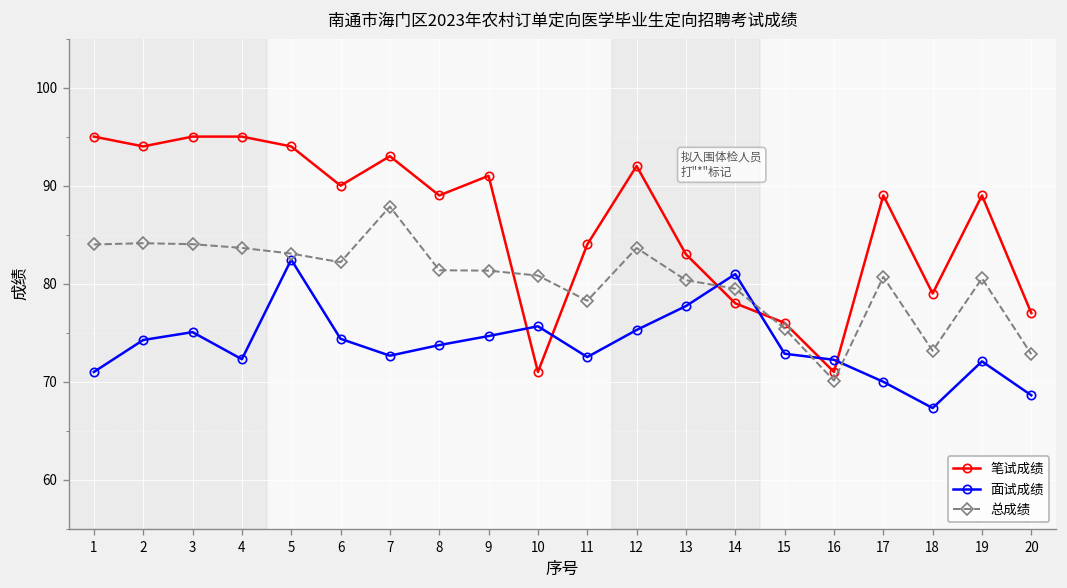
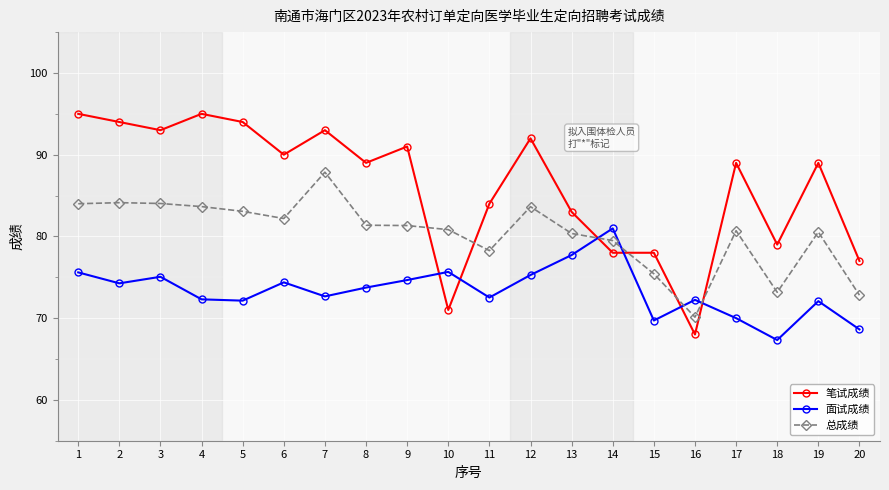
面试成绩, 1: 71 -> 76
笔试成绩, 3: 95 -> 93
面试成绩, 5: 82 -> 72
笔试成绩, 15: 76 -> 78
面试成绩, 15: 73 -> 70
笔试成绩, 16: 71 -> 68
